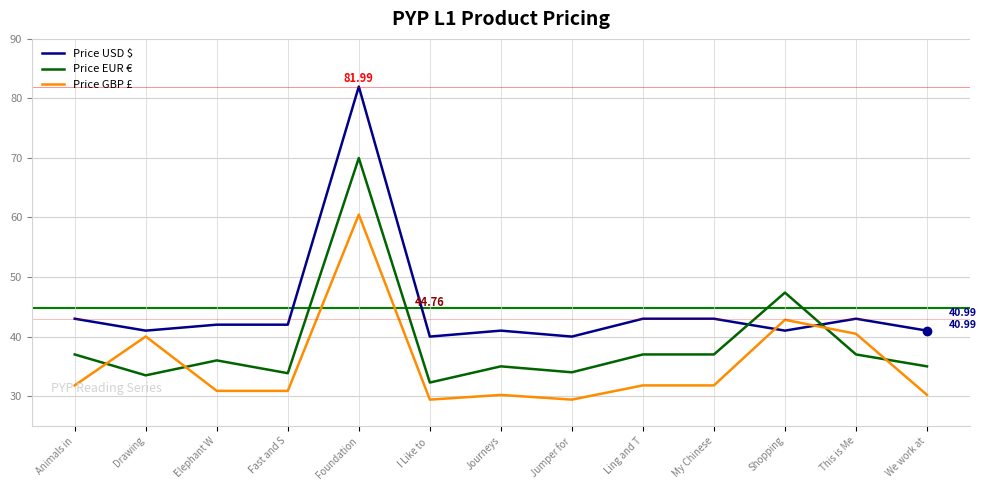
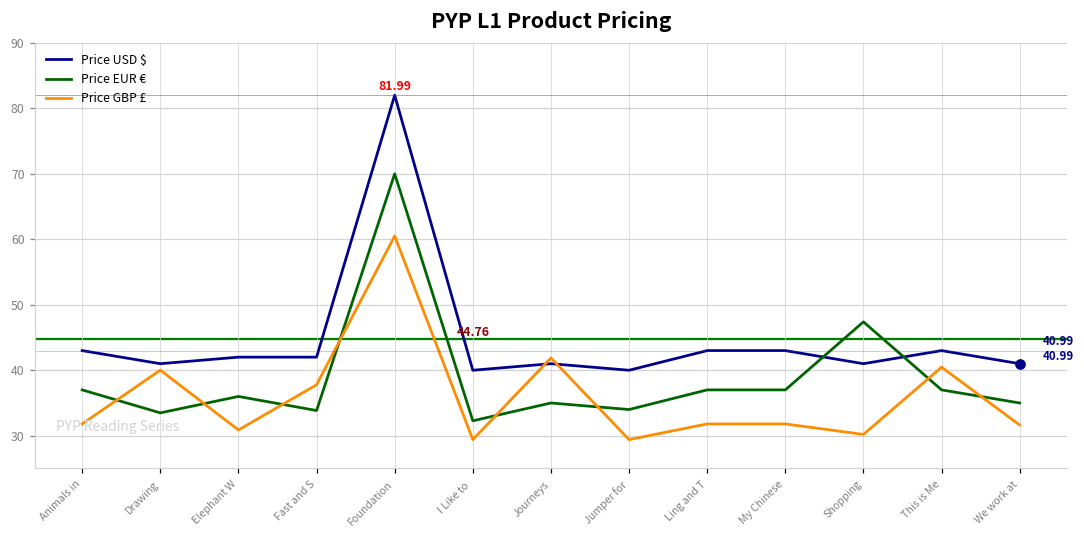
Price GBP £, Fast and S: 31 -> 38
Price GBP £, Journeys: 30 -> 42
Price GBP £, Shopping: 43 -> 30
Price GBP £, We work at: 30 -> 32
